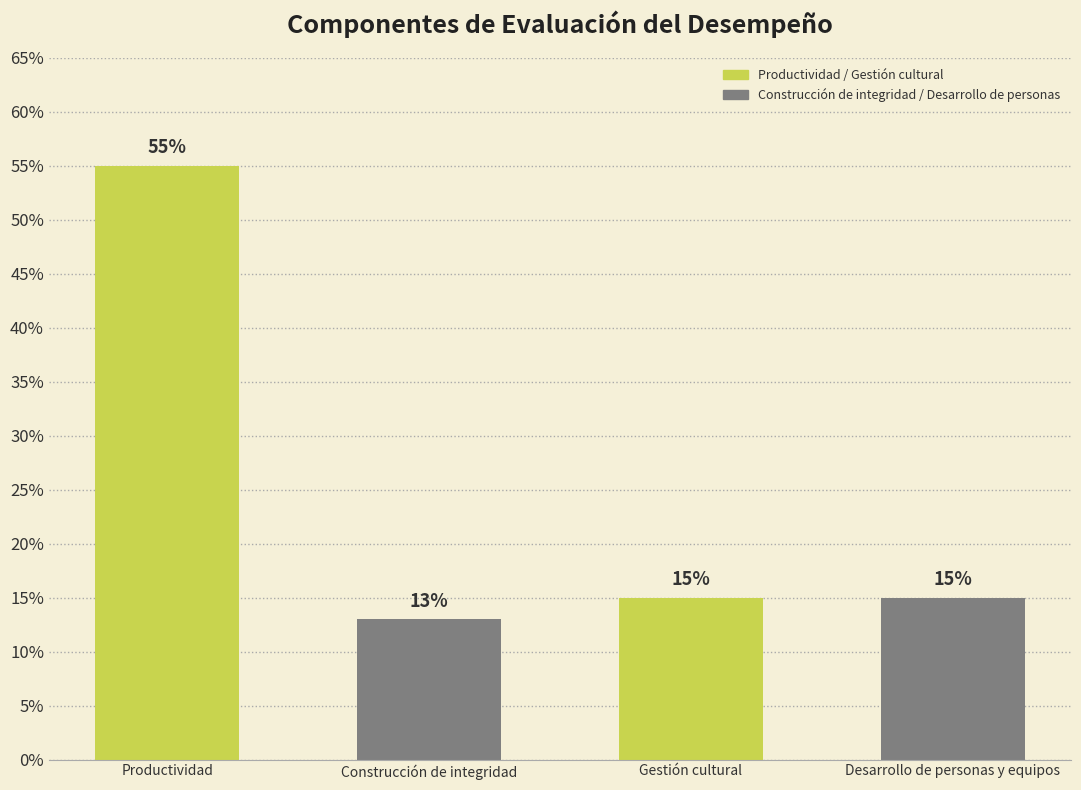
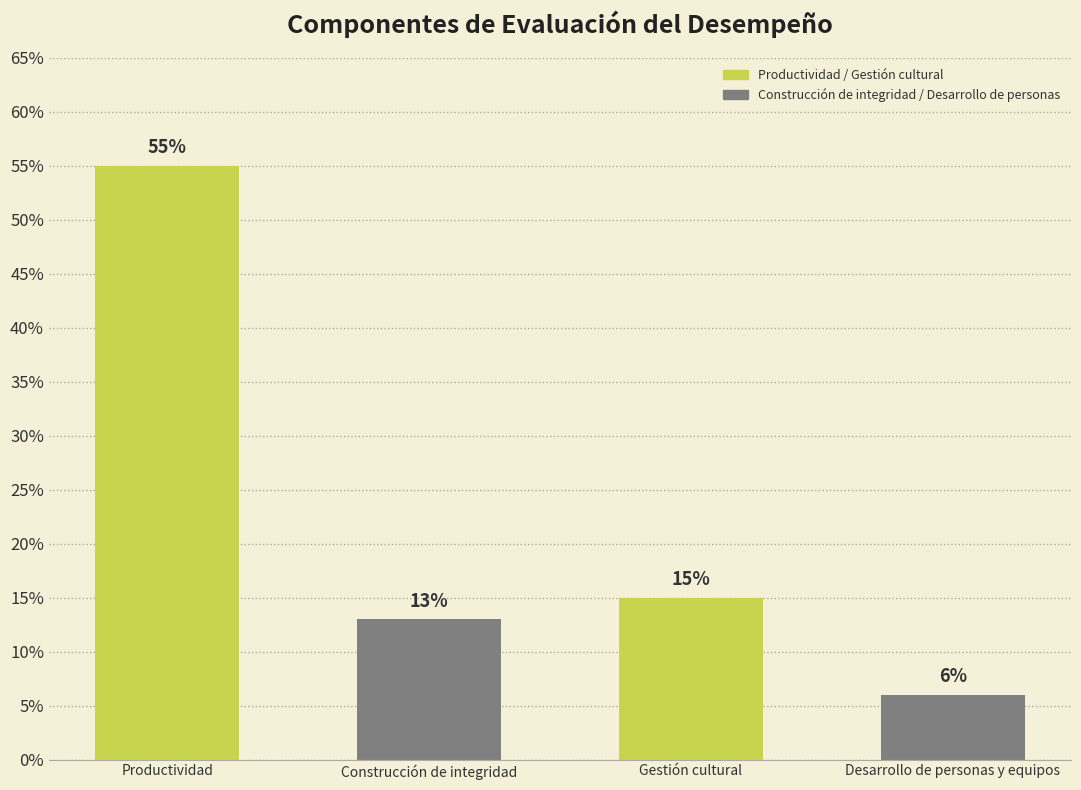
Desarrollo de personas y equipos: 15% -> 6%
